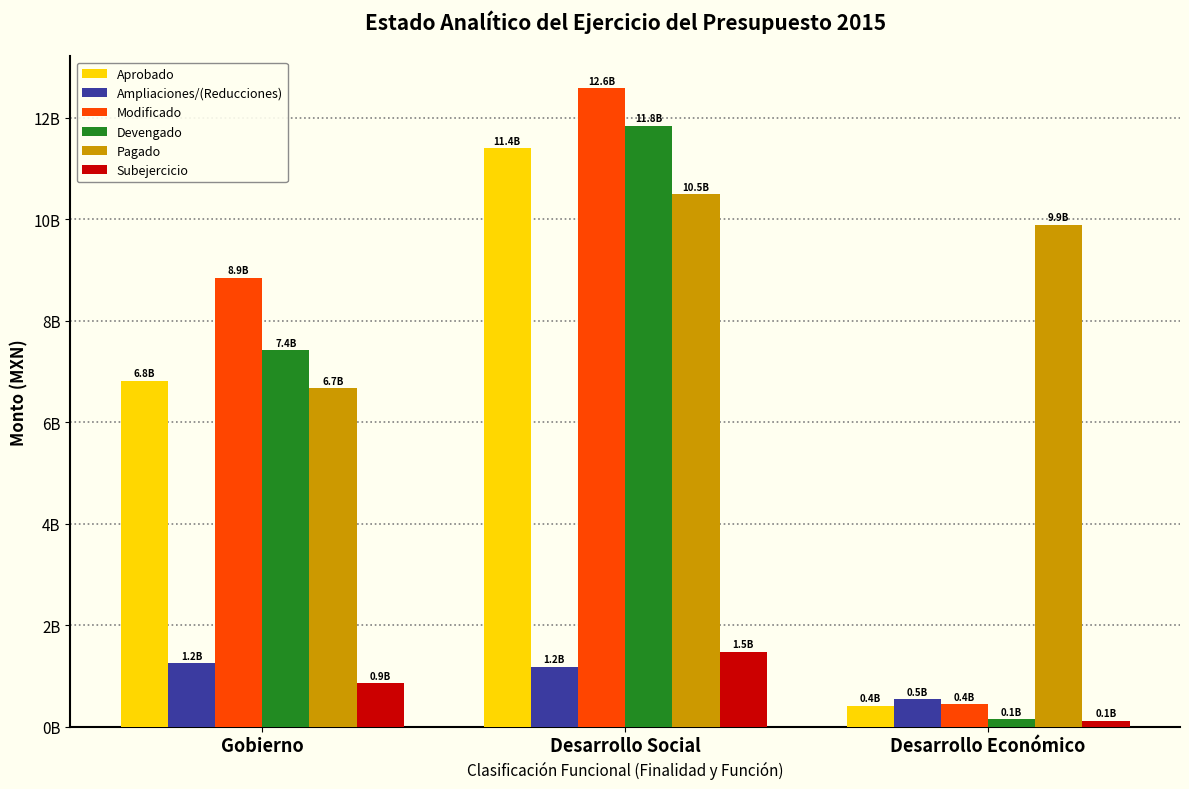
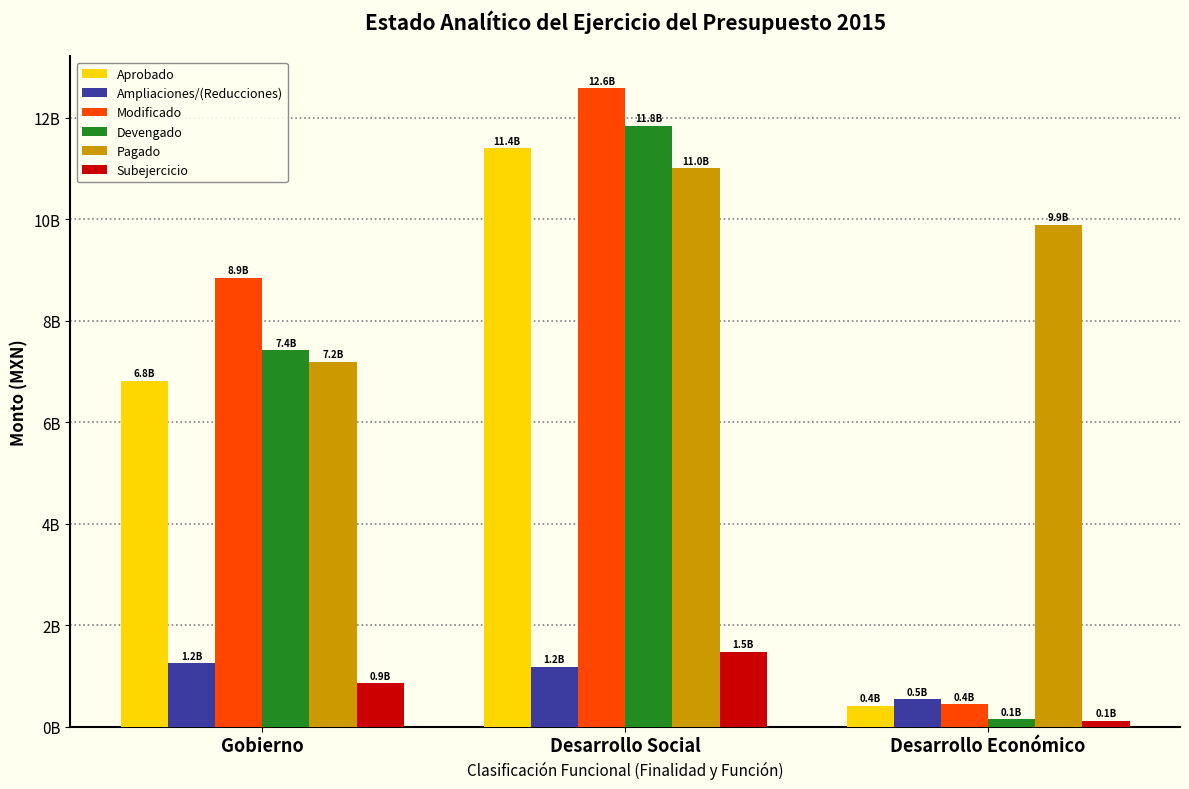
Pagado, Gobierno: 6.7B -> 7.2B
Pagado, Desarrollo Social: 10.5B -> 11.0B
